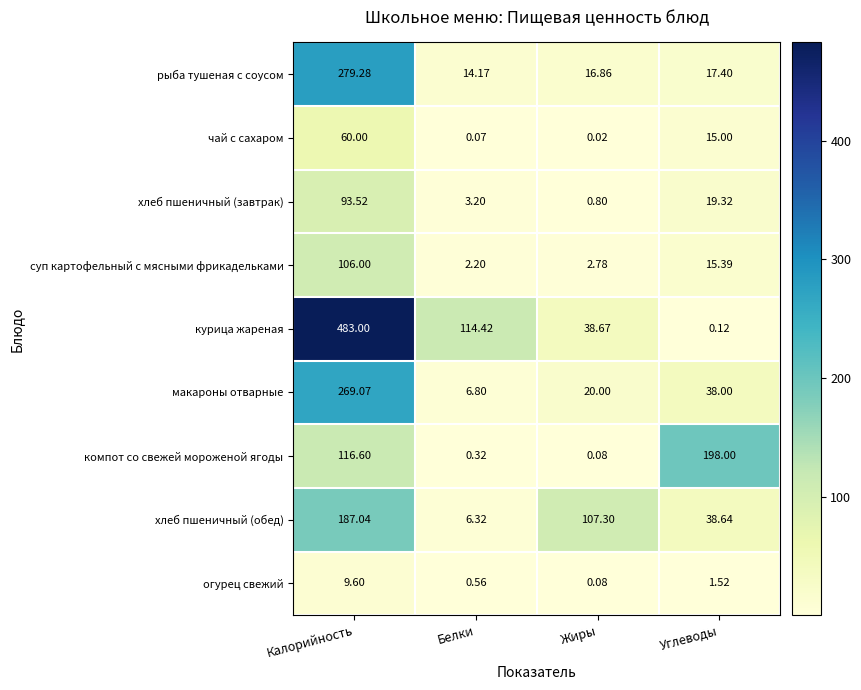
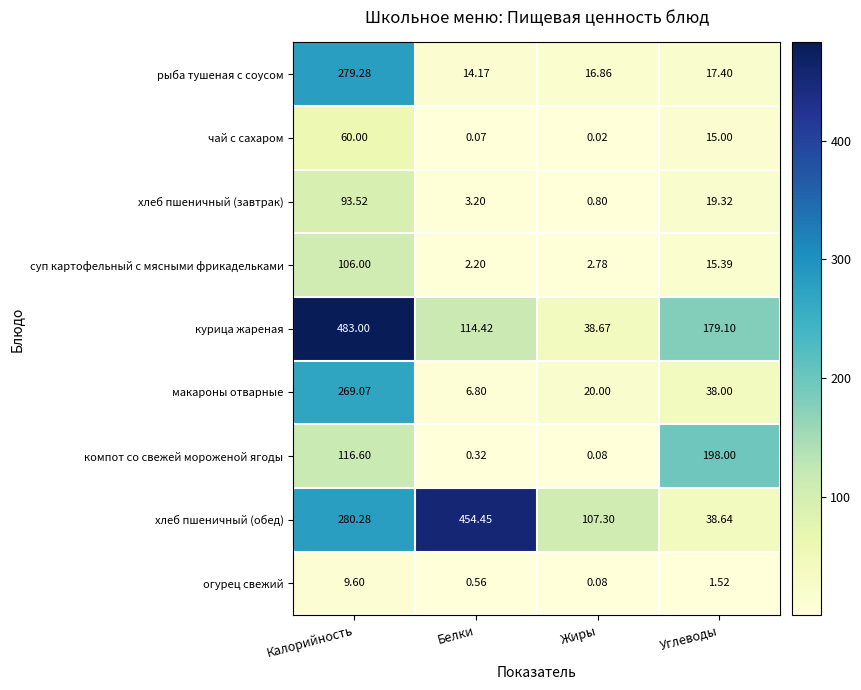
курица жареная, Углеводы: 0.12 -> 179.10
хлеб пшеничный (обед), Калорийность: 187.04 -> 280.28
хлеб пшеничный (обед), Белки: 6.32 -> 454.45
